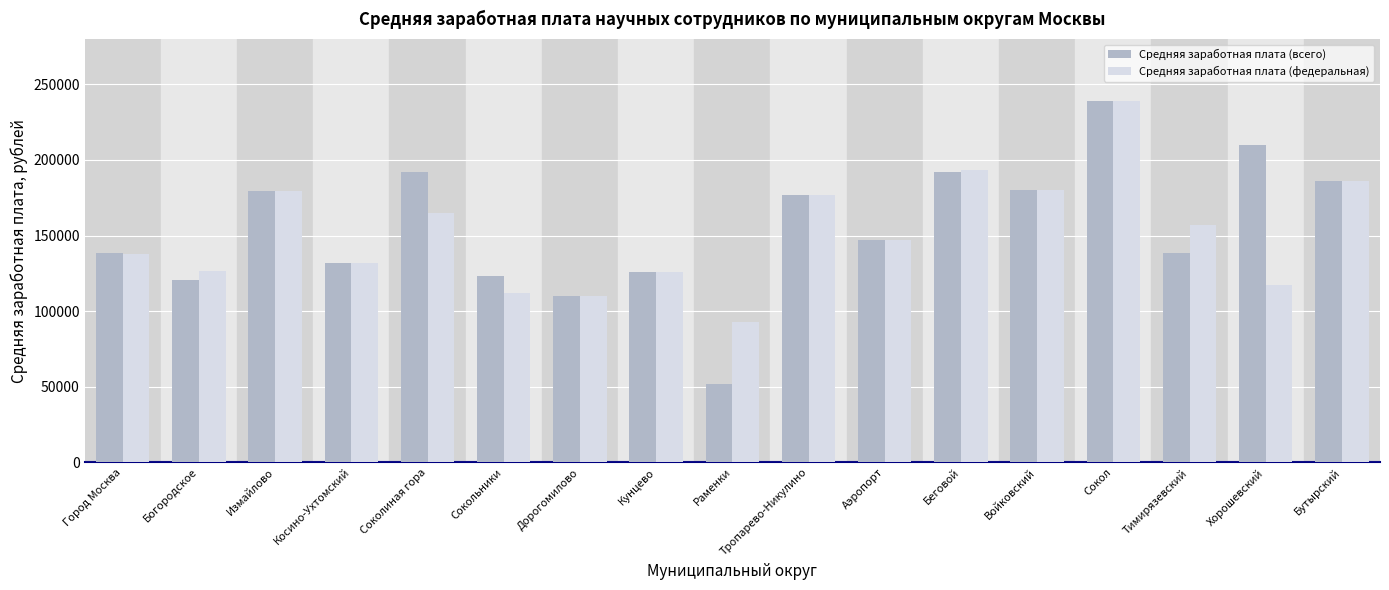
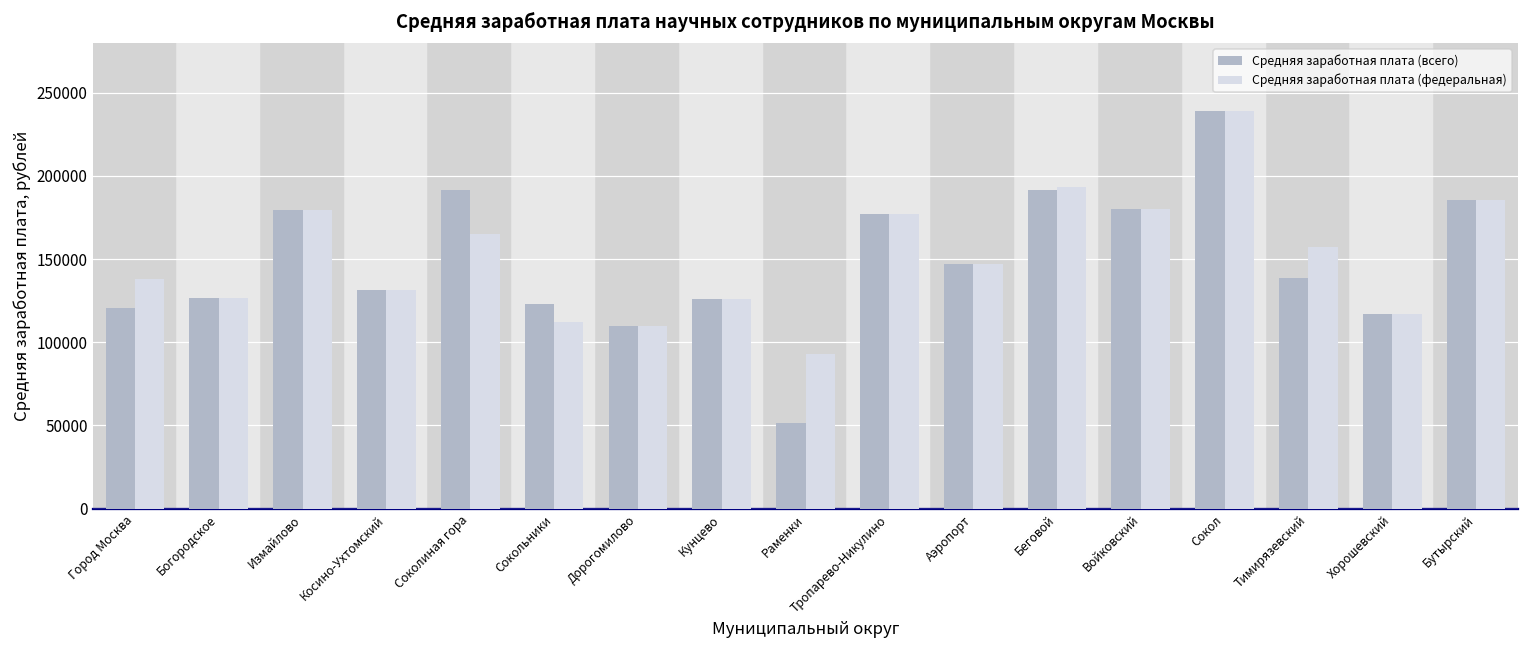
Средняя заработная плата (всего), Город Москва: 139000 -> 120000
Средняя заработная плата (всего), Богородское: 121000 -> 126000
Средняя заработная плата (всего), Хорошевский: 210000 -> 117000
